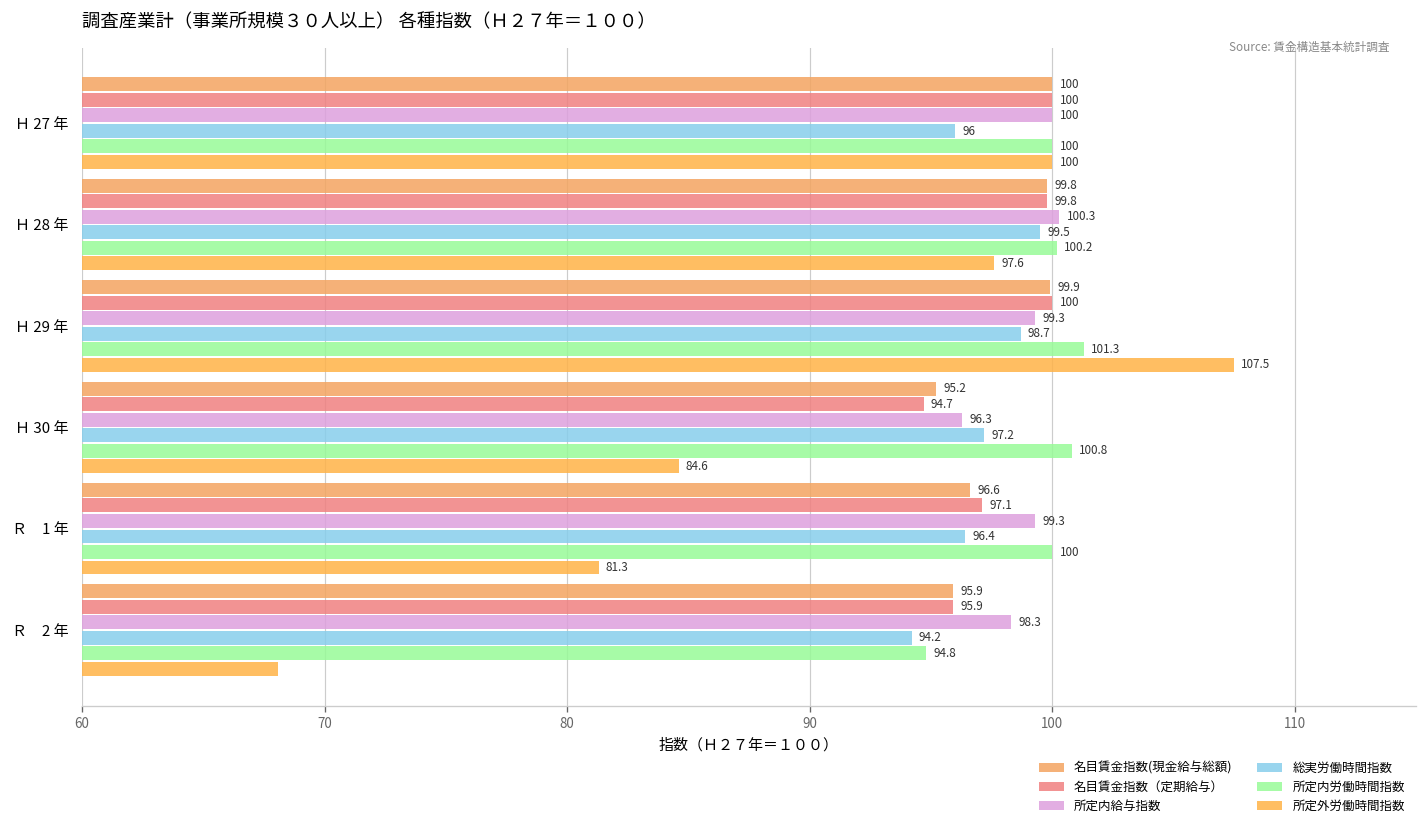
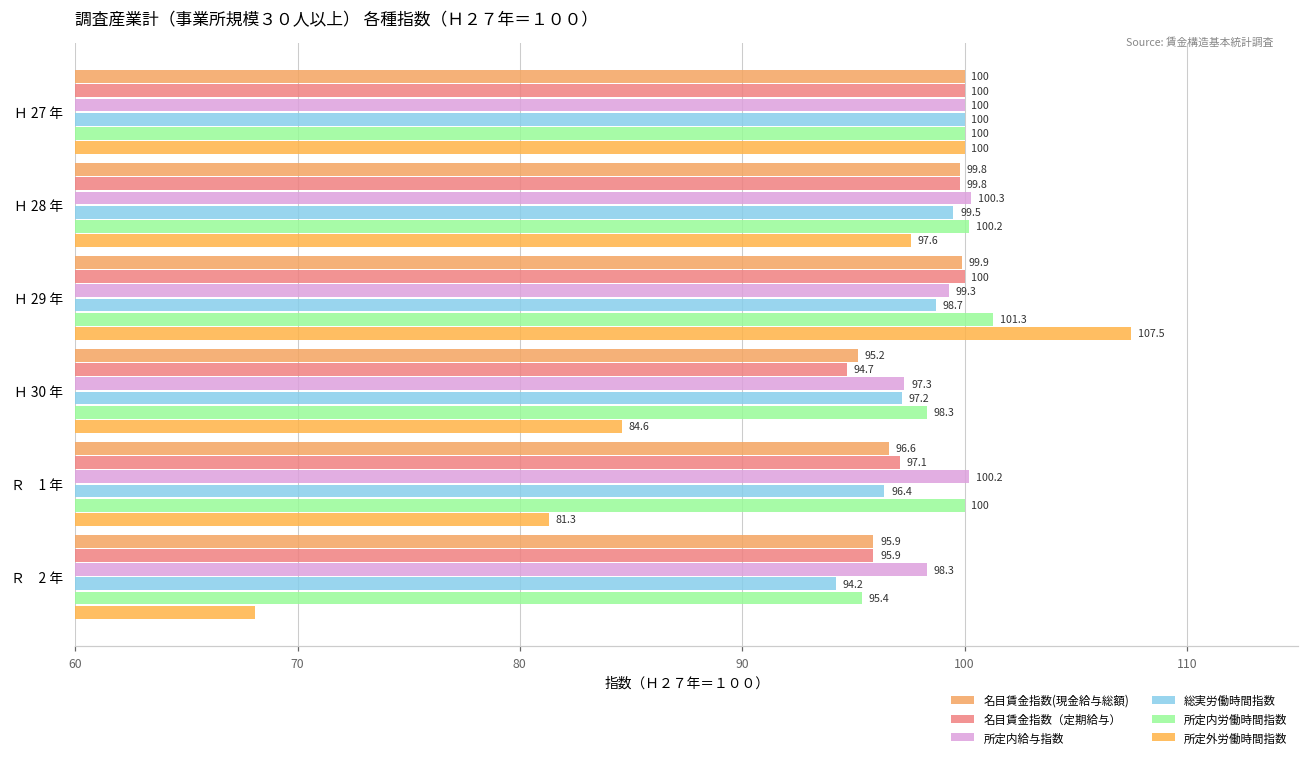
総実労働時間指数, Ｈ 27 年: 96 -> 100
所定内給与指数, Ｈ 30 年: 96.3 -> 97.3
所定内労働時間指数, Ｈ 30 年: 100.8 -> 98.3
所定内給与指数, Ｒ 1 年: 99.3 -> 100.2
所定内労働時間指数, Ｒ 2 年: 94.8 -> 95.4
